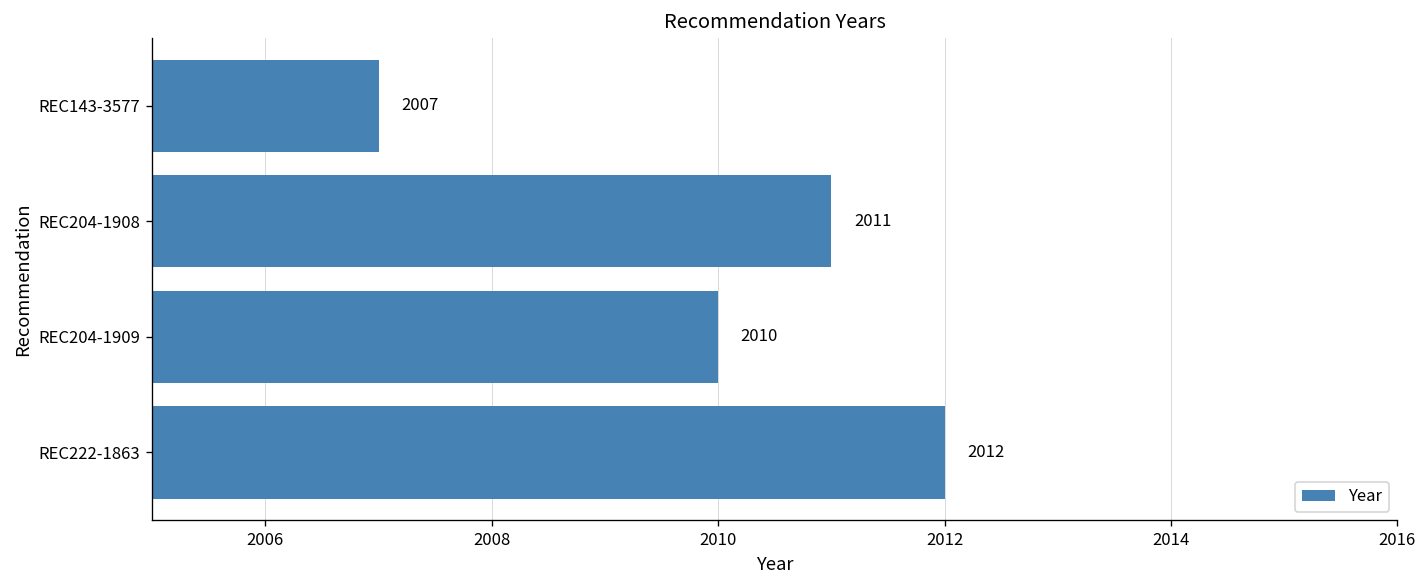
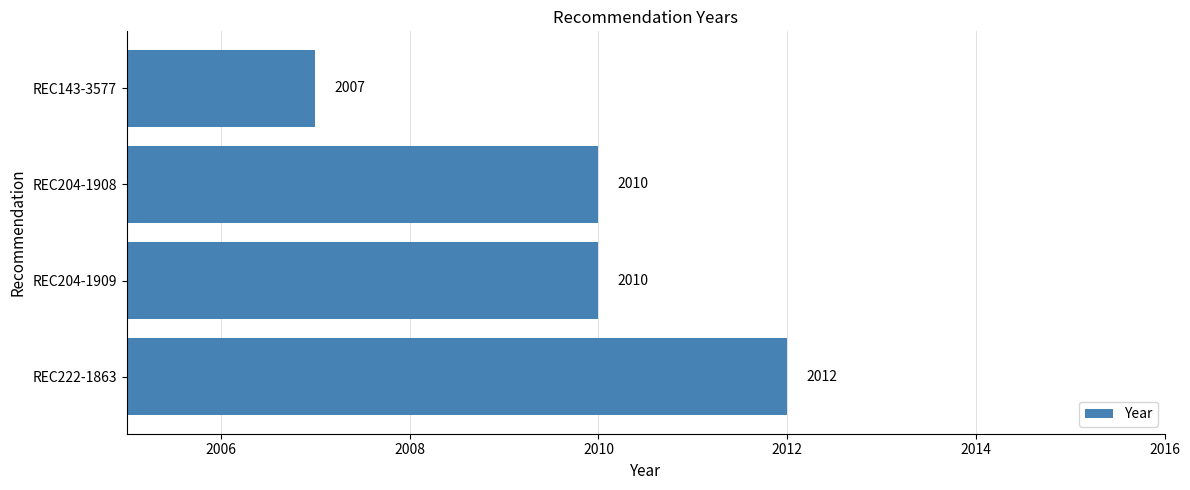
REC204-1908: 2011 -> 2010
